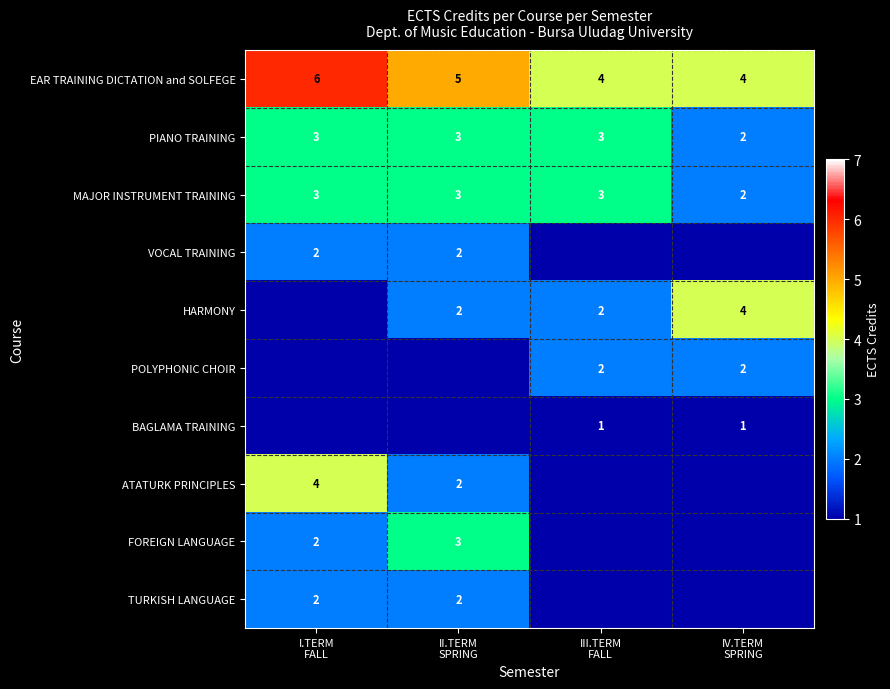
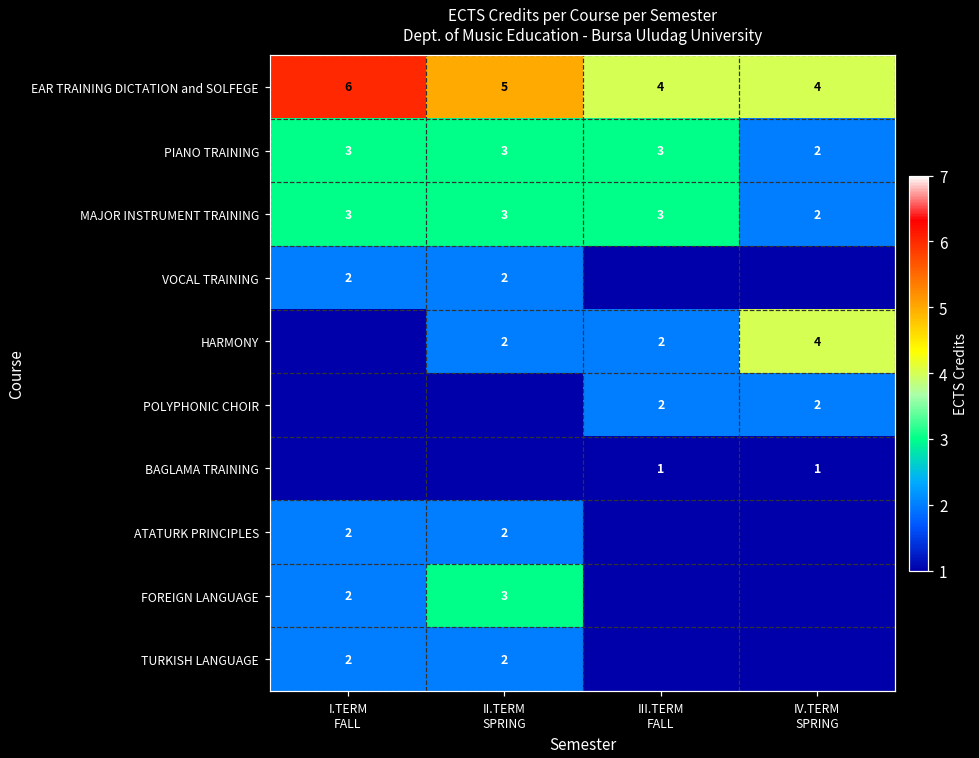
ATATURK PRINCIPLES, I.TERM FALL: 4 -> 2
